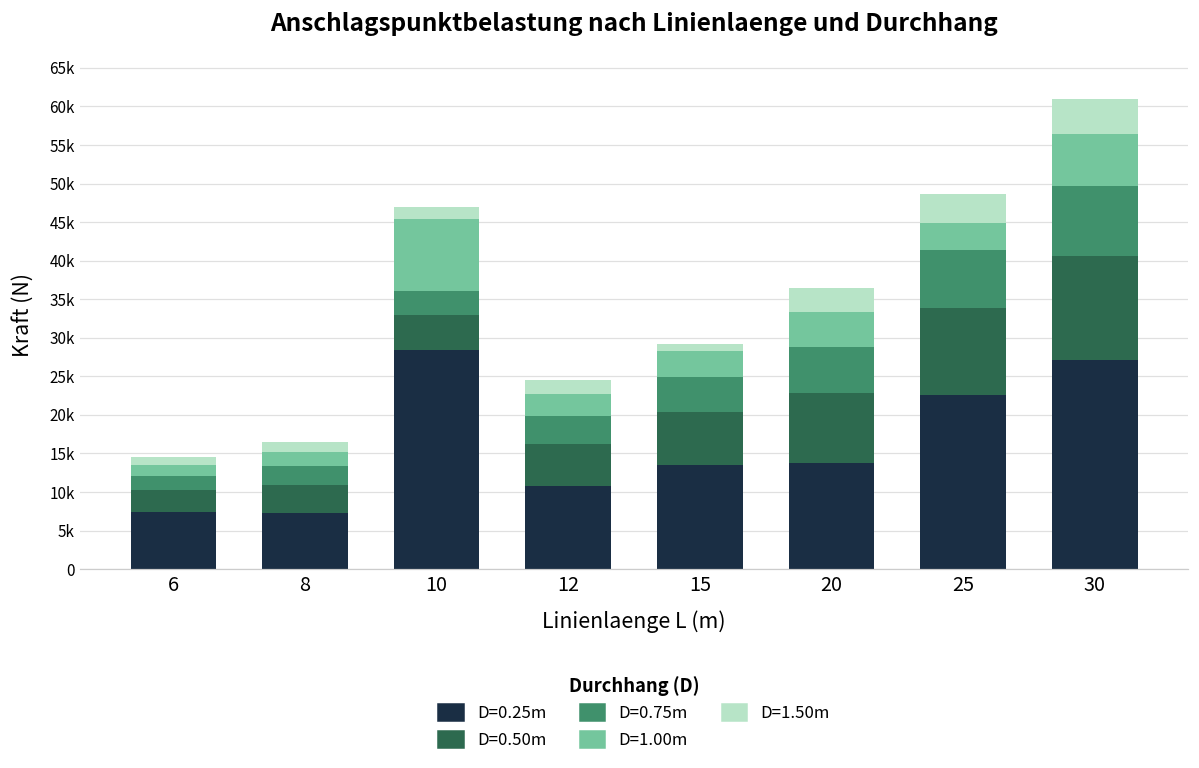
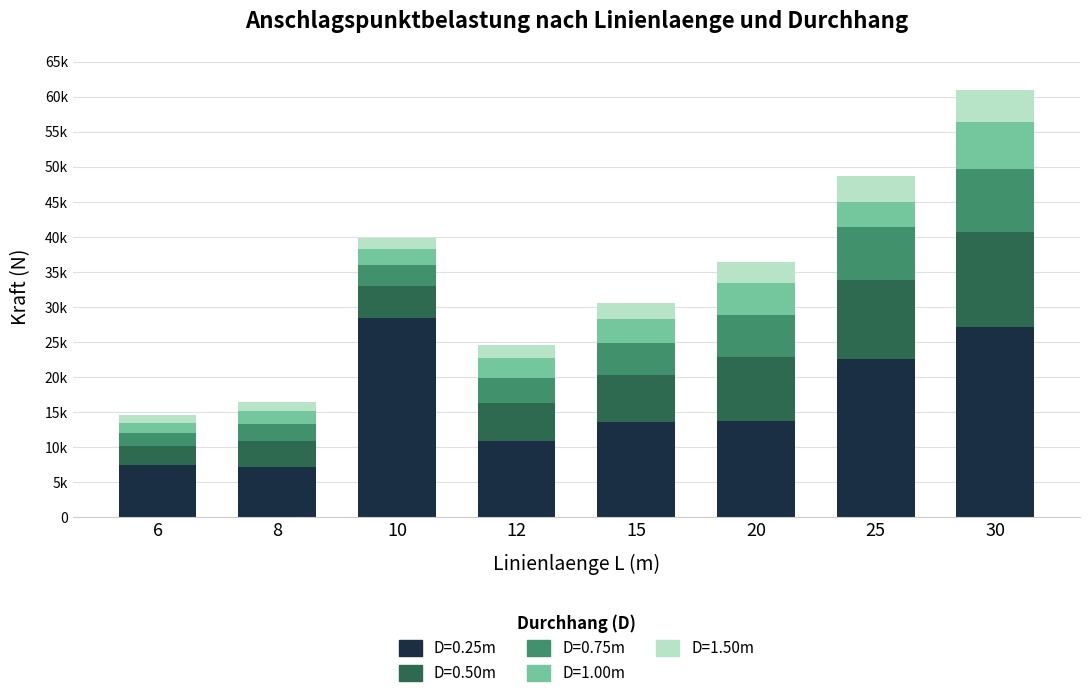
D=1.00m, 10: 9000 -> 2000
D=1.50m, 15: 1000 -> 2000
